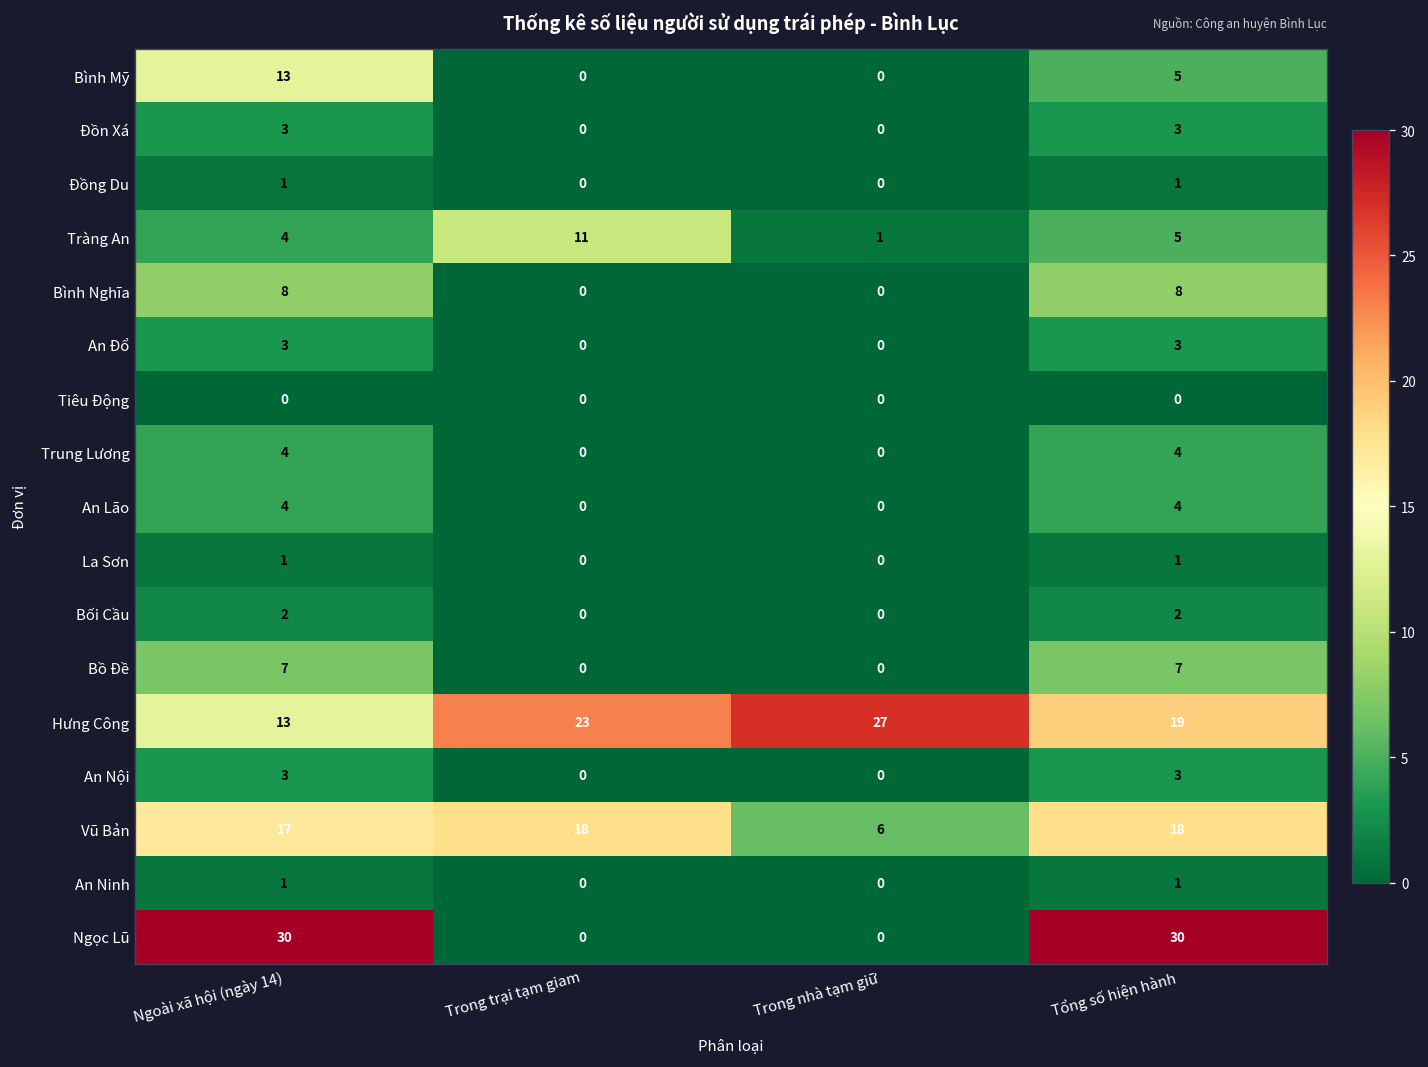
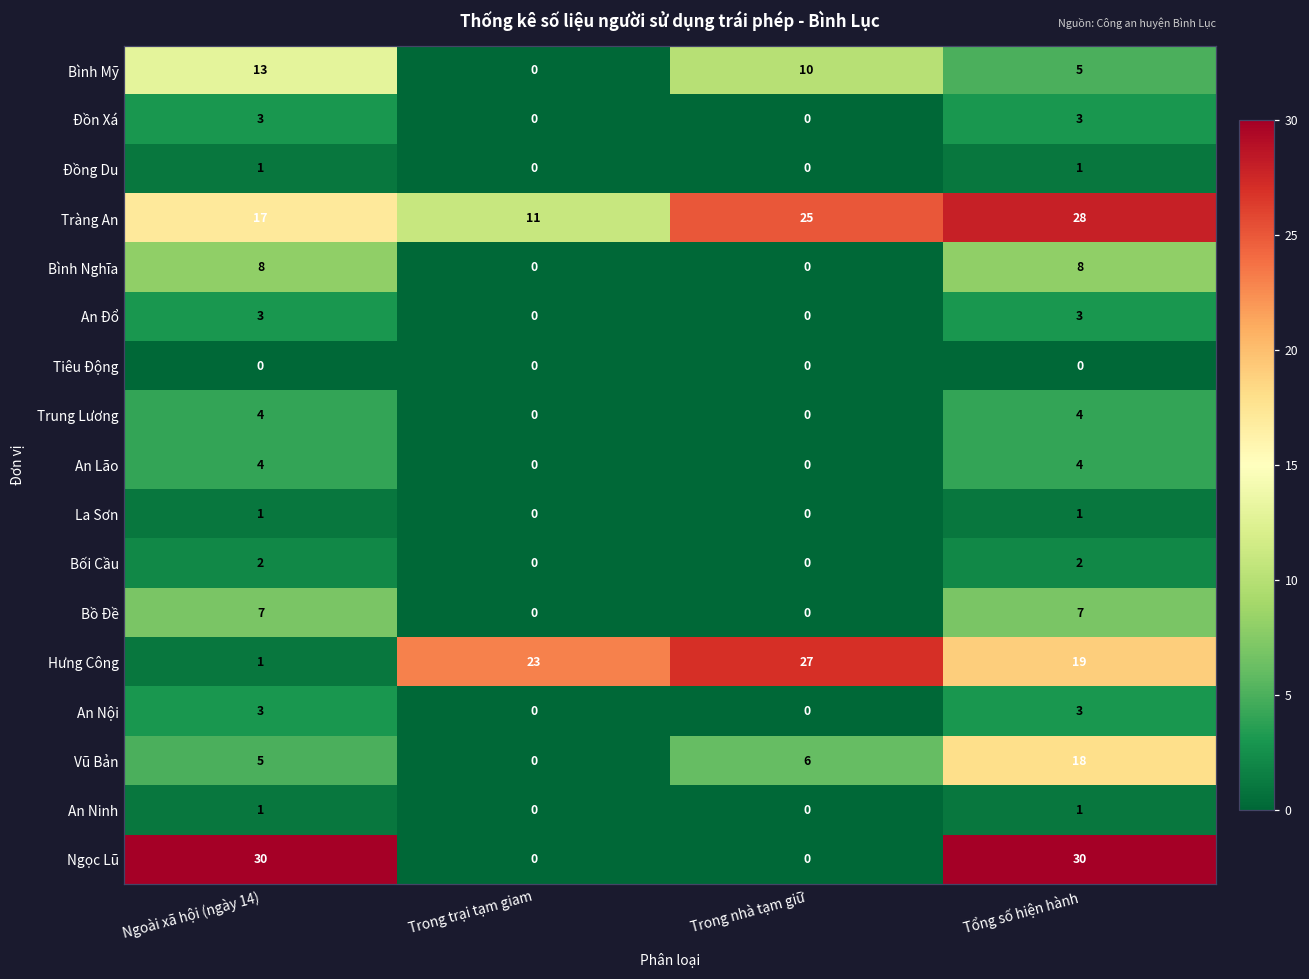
Bình Mỹ, Trong nhà tạm giữ: 0 -> 10
Tràng An, Ngoài xã hội (ngày 14): 4 -> 17
Tràng An, Trong nhà tạm giữ: 1 -> 25
Tràng An, Tổng số hiện hành: 5 -> 28
Hưng Công, Ngoài xã hội (ngày 14): 13 -> 1
Vũ Bản, Ngoài xã hội (ngày 14): 17 -> 5
Vũ Bản, Trong trại tạm giam: 18 -> 0
